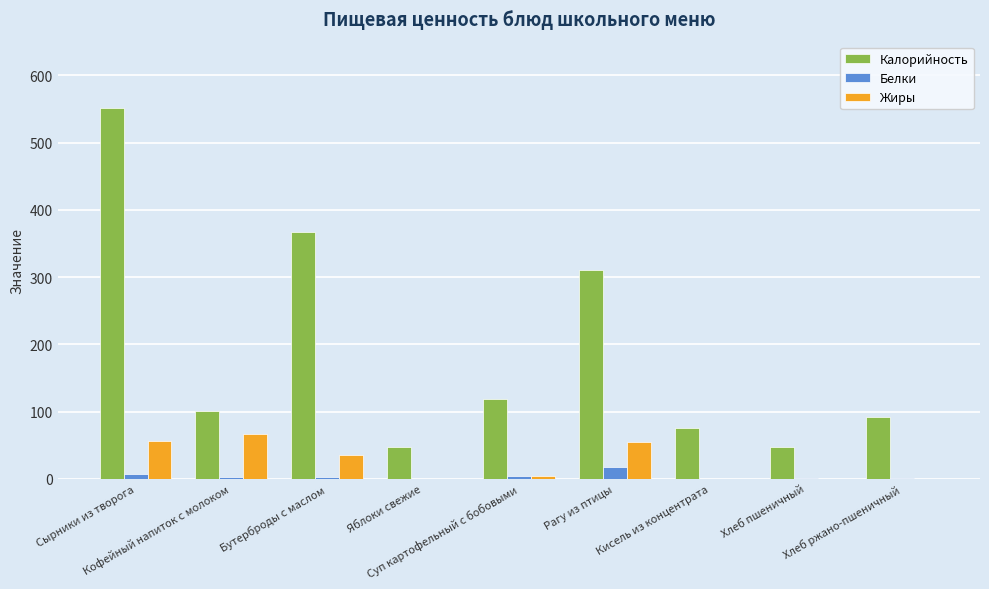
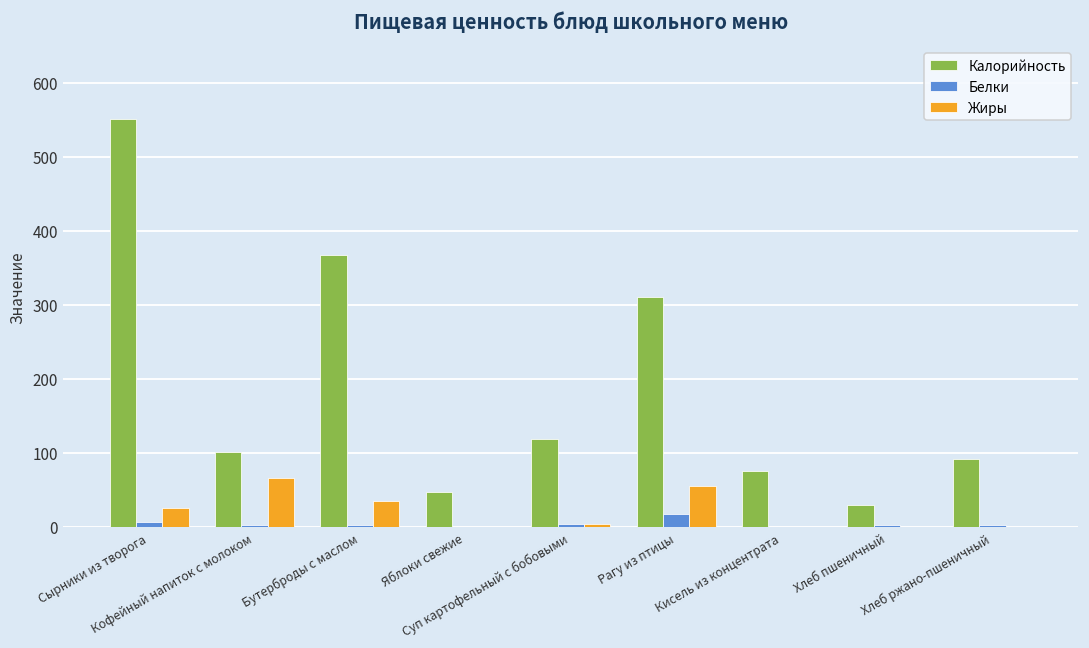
Жиры, Сырники из творога: 60 -> 30
Калорийность, Хлеб пшеничный: 50 -> 30
